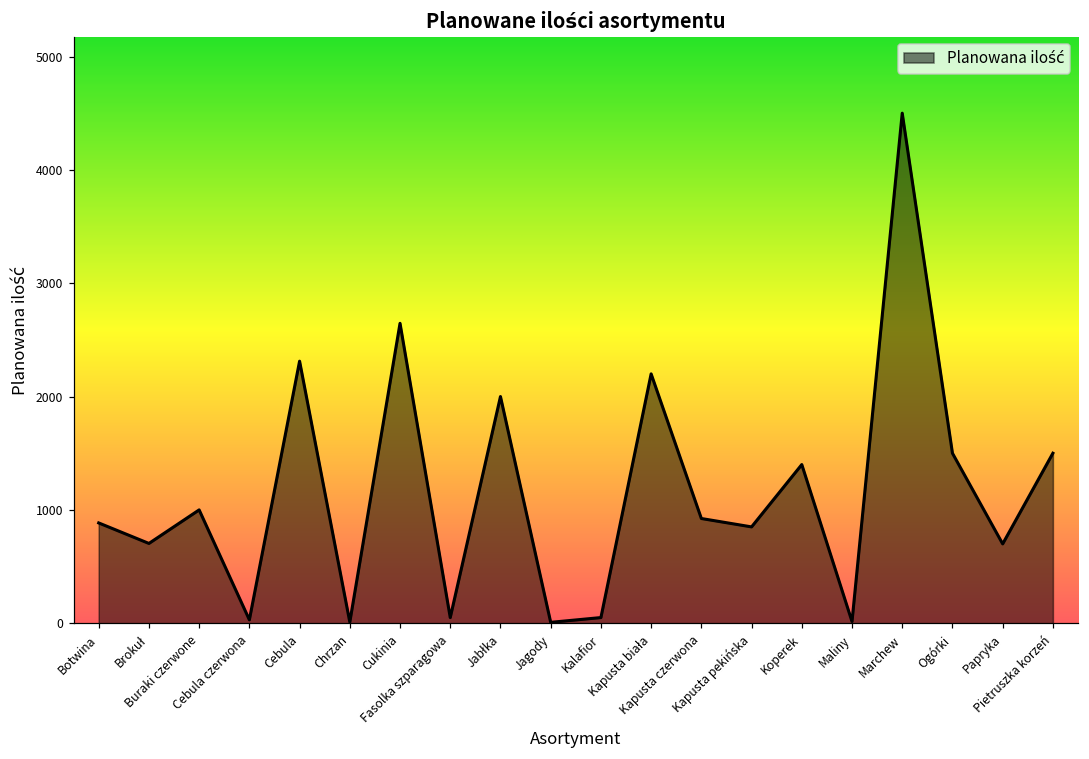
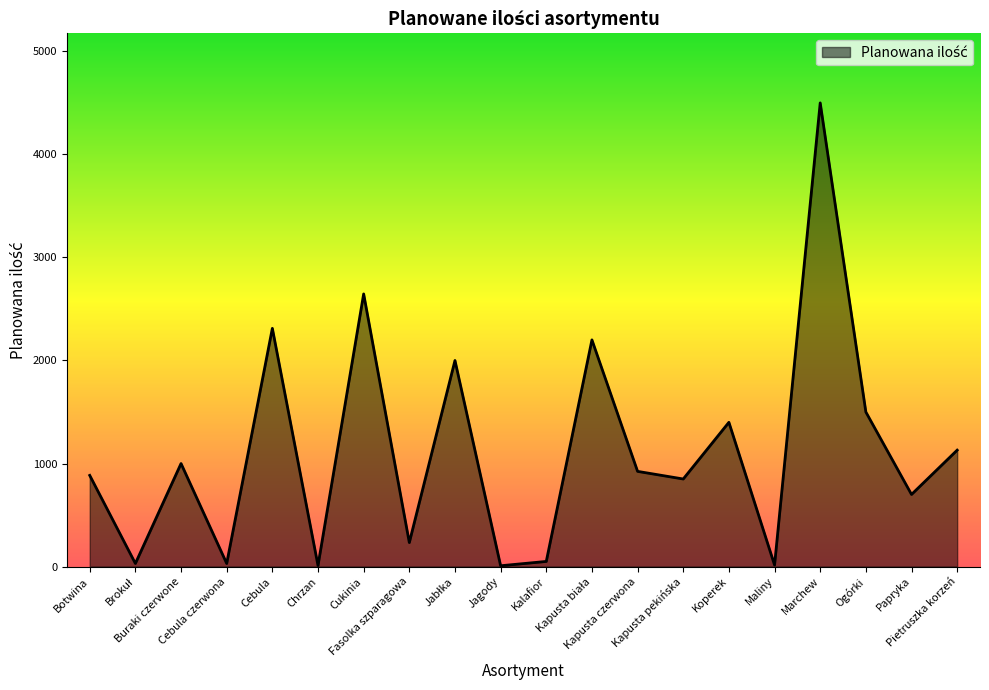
Brokuł: 700 -> 30
Fasolka szparagowa: 50 -> 230
Pietruszka korzeń: 1500 -> 1130
